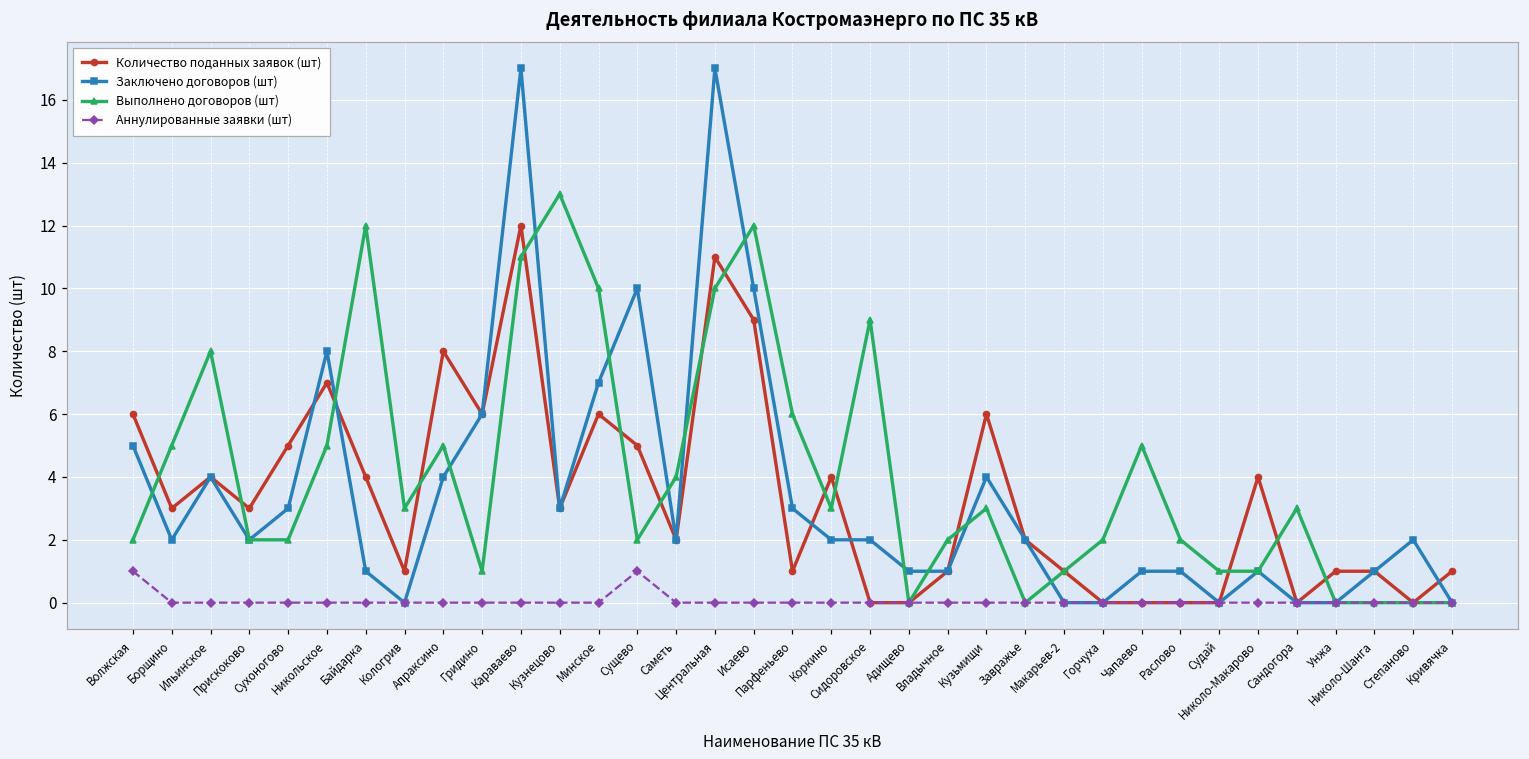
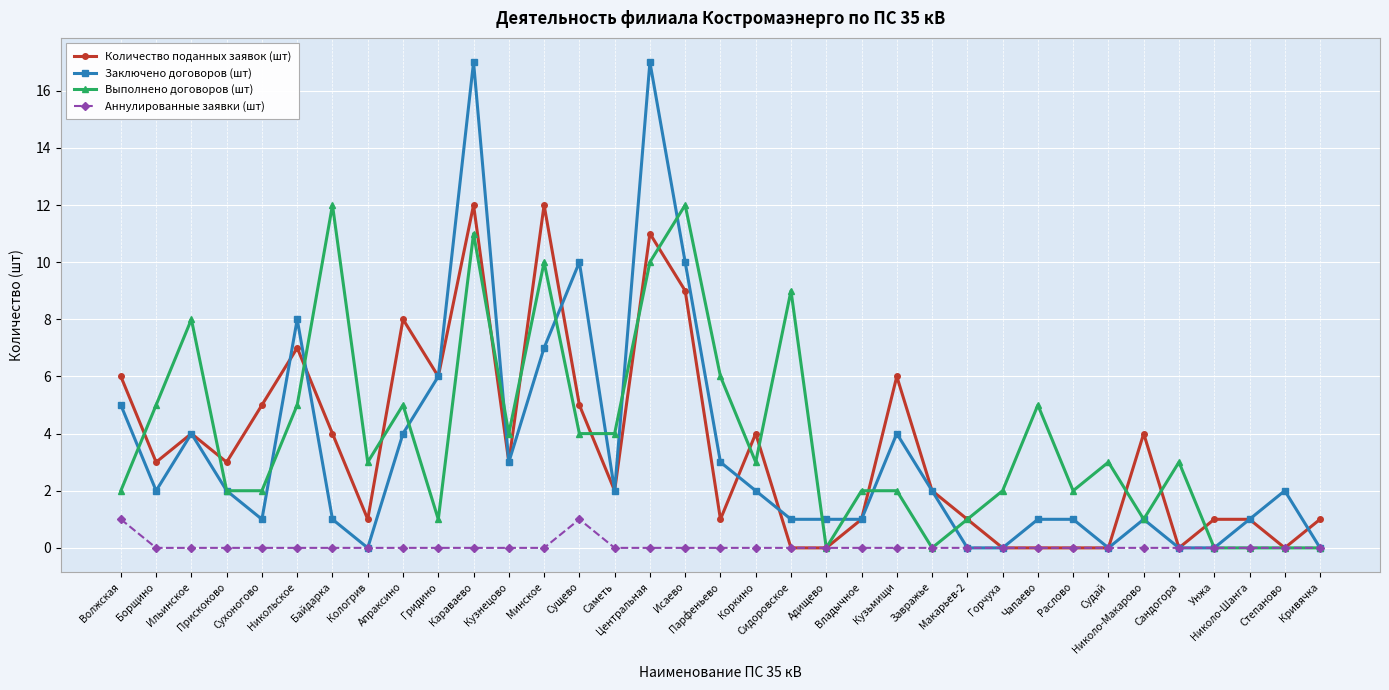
Заключено договоров (шт), Сухоногово: 3 -> 1
Выполнено договоров (шт), Кузнецово: 13 -> 4
Количество поданных заявок (шт), Минское: 6 -> 12
Выполнено договоров (шт), Сущево: 2 -> 4
Заключено договоров (шт), Сидоровское: 2 -> 1
Выполнено договоров (шт), Кузьмищи: 3 -> 2
Выполнено договоров (шт), Судай: 1 -> 3
